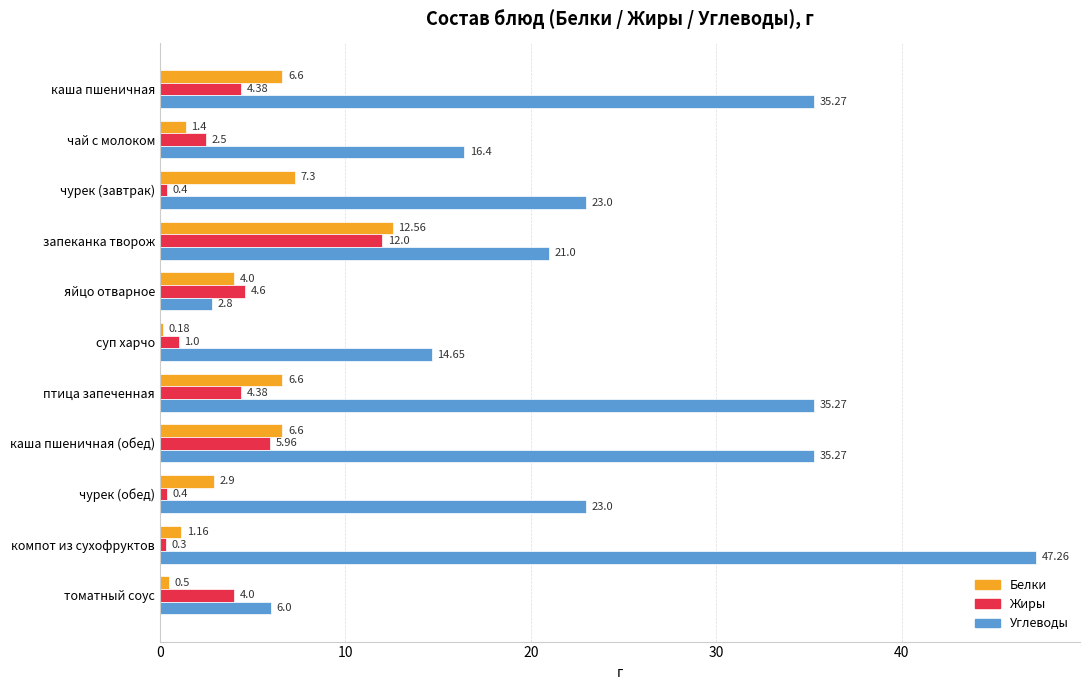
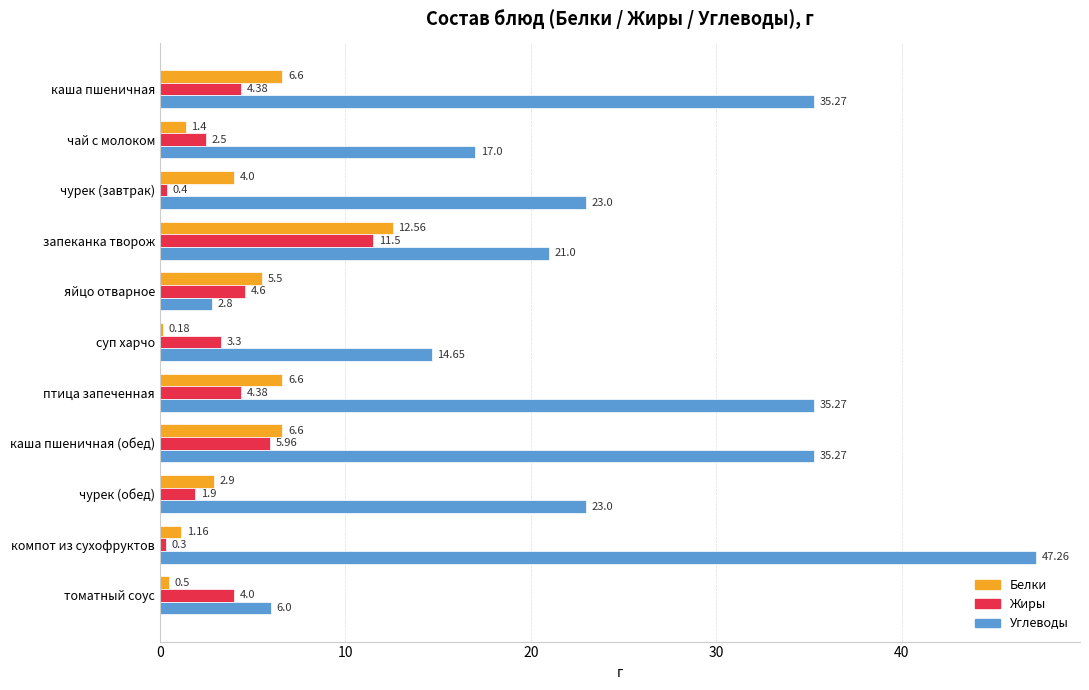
Углеводы, чай с молоком: 16.4 -> 17.0
Белки, чурек (завтрак): 7.3 -> 4.0
Жиры, запеканка творож: 12.0 -> 11.5
Белки, яйцо отварное: 4.0 -> 5.5
Жиры, суп харчо: 1.0 -> 3.3
Жиры, чурек (обед): 0.4 -> 1.9
